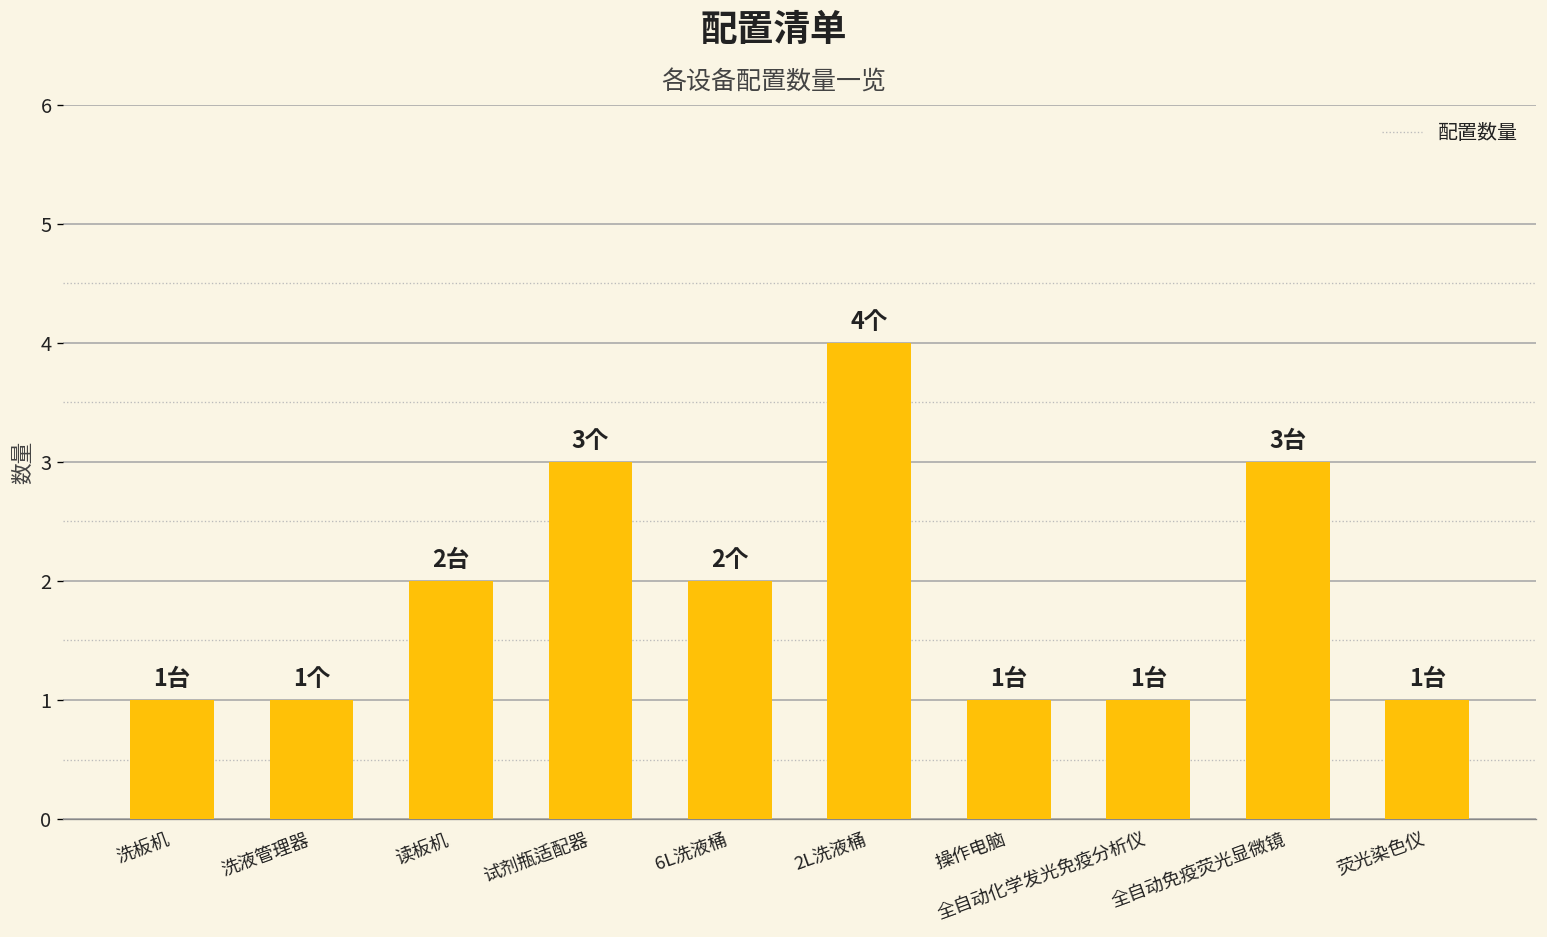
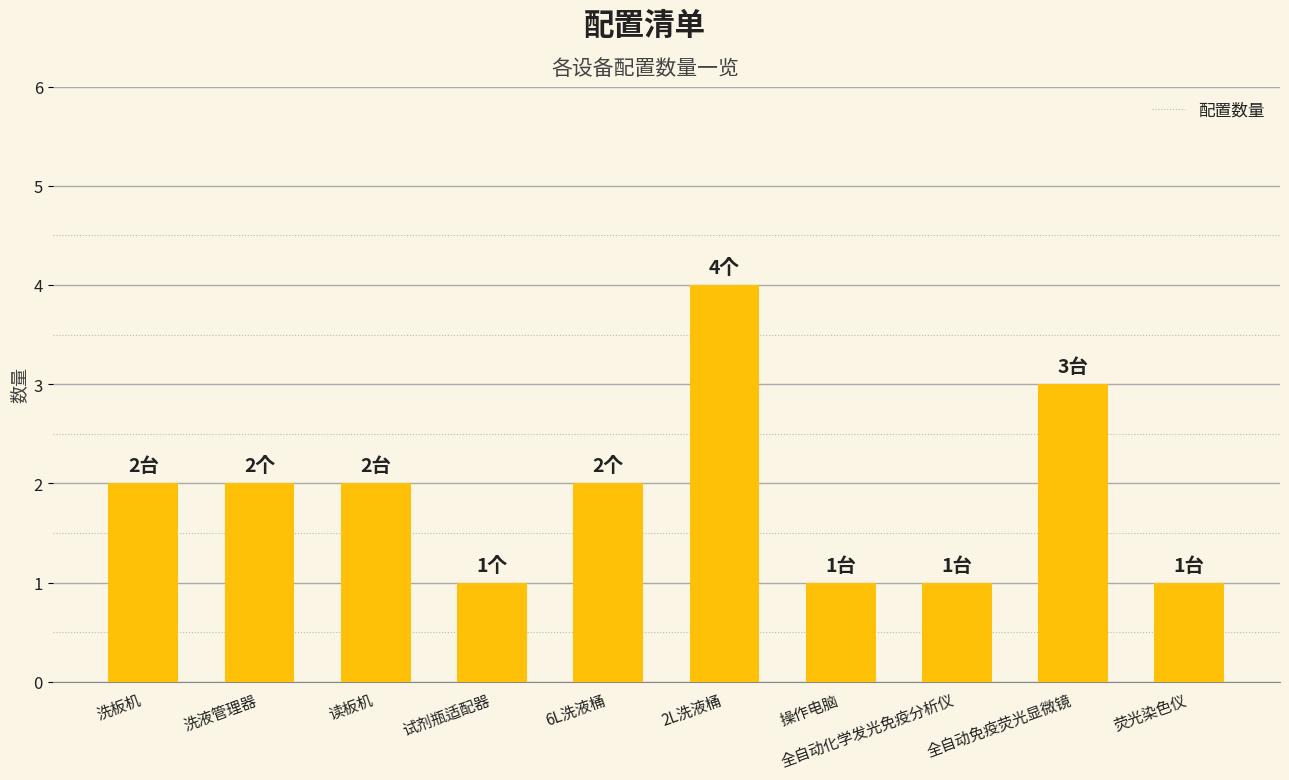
洗板机: 1台 -> 2台
洗液管理器: 1个 -> 2个
试剂瓶适配器: 3个 -> 1个
